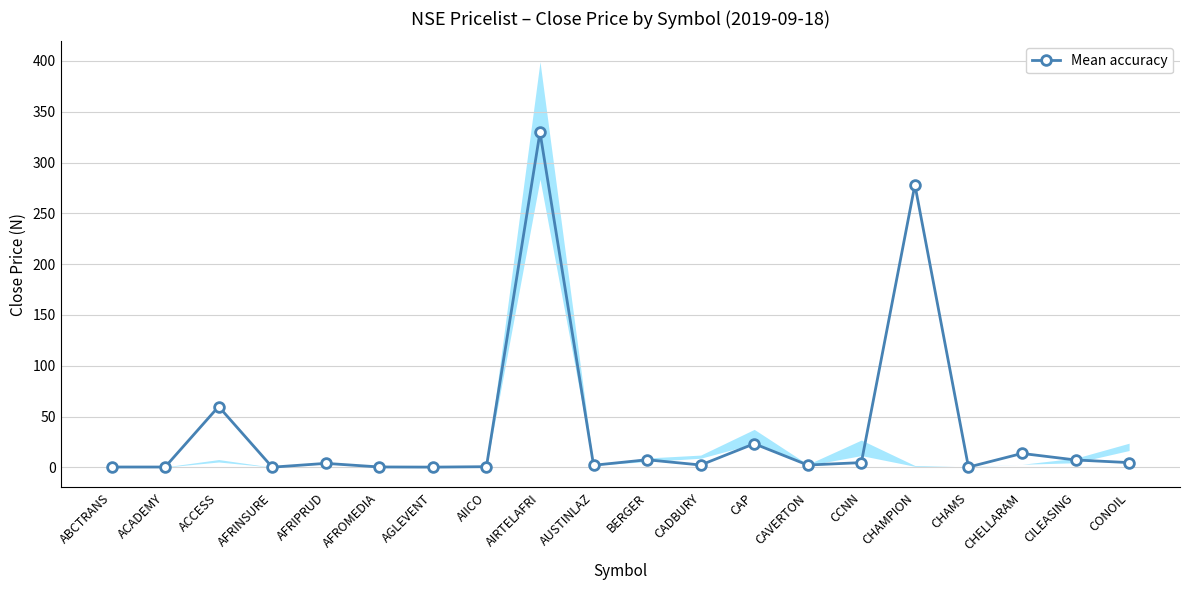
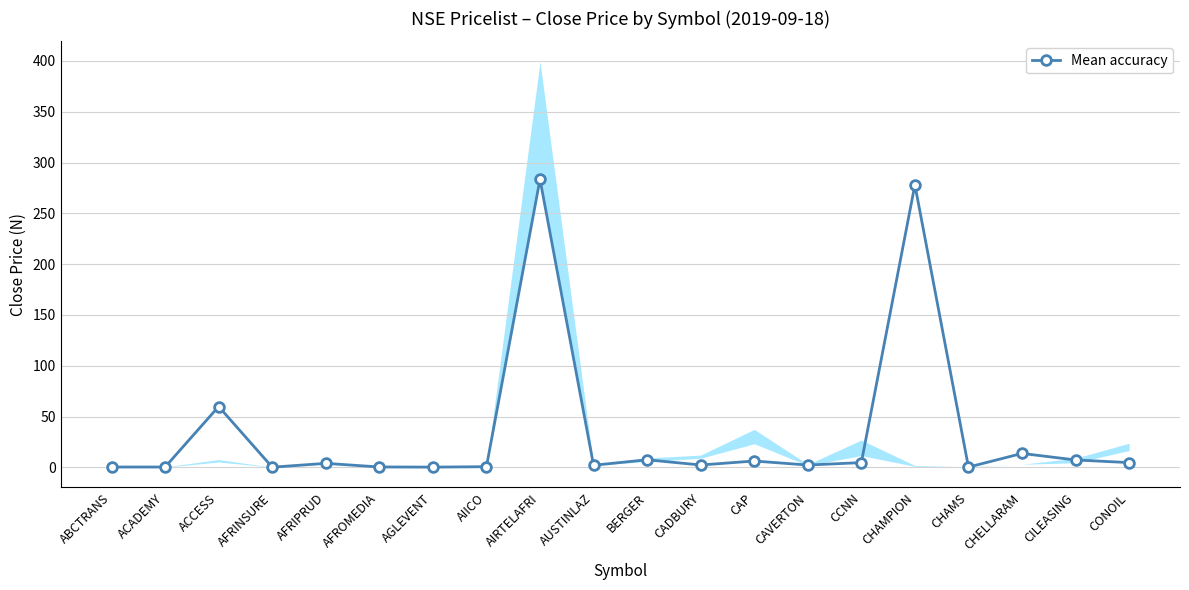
Mean accuracy, AIRTELAFRI: 330 -> 284
Mean accuracy, CAP: 23 -> 6
